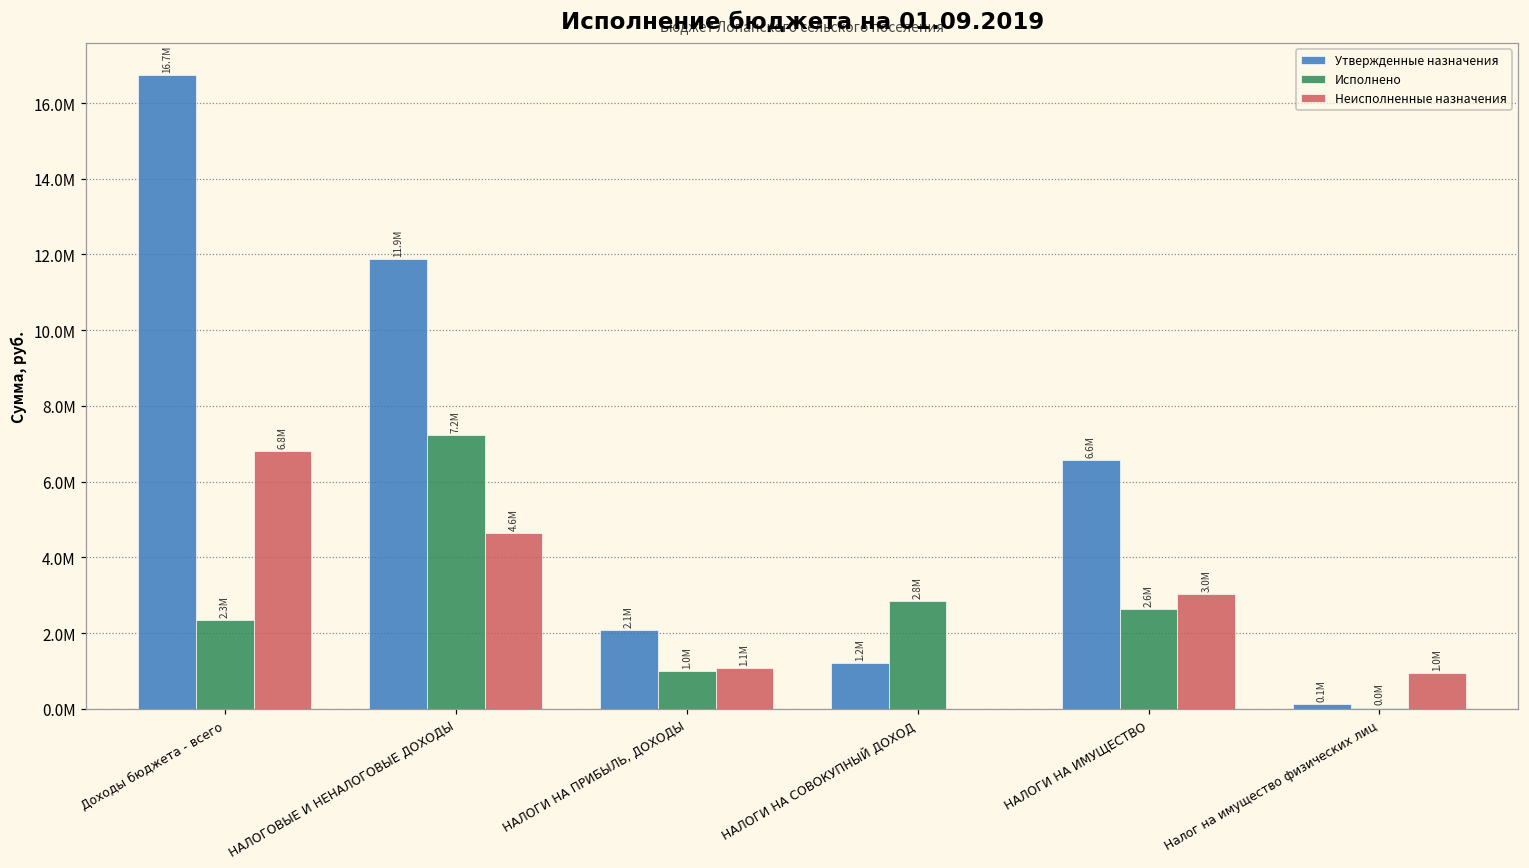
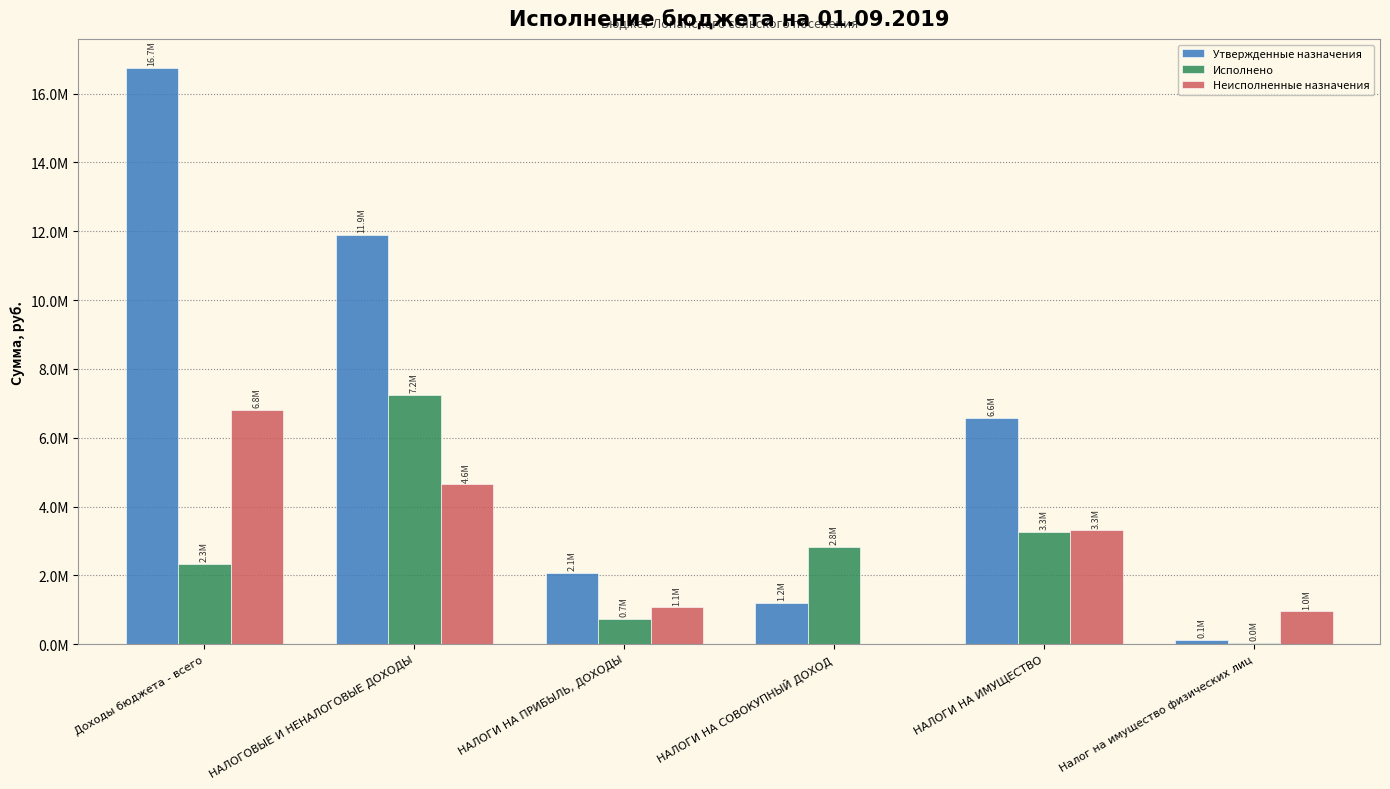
Исполнено, НАЛОГИ НА ПРИБЫЛЬ, ДОХОДЫ: 1.0M -> 0.7M
Исполнено, НАЛОГИ НА ИМУЩЕСТВО: 2.6M -> 3.3M
Неисполненные назначения, НАЛОГИ НА ИМУЩЕСТВО: 3.0M -> 3.3M
